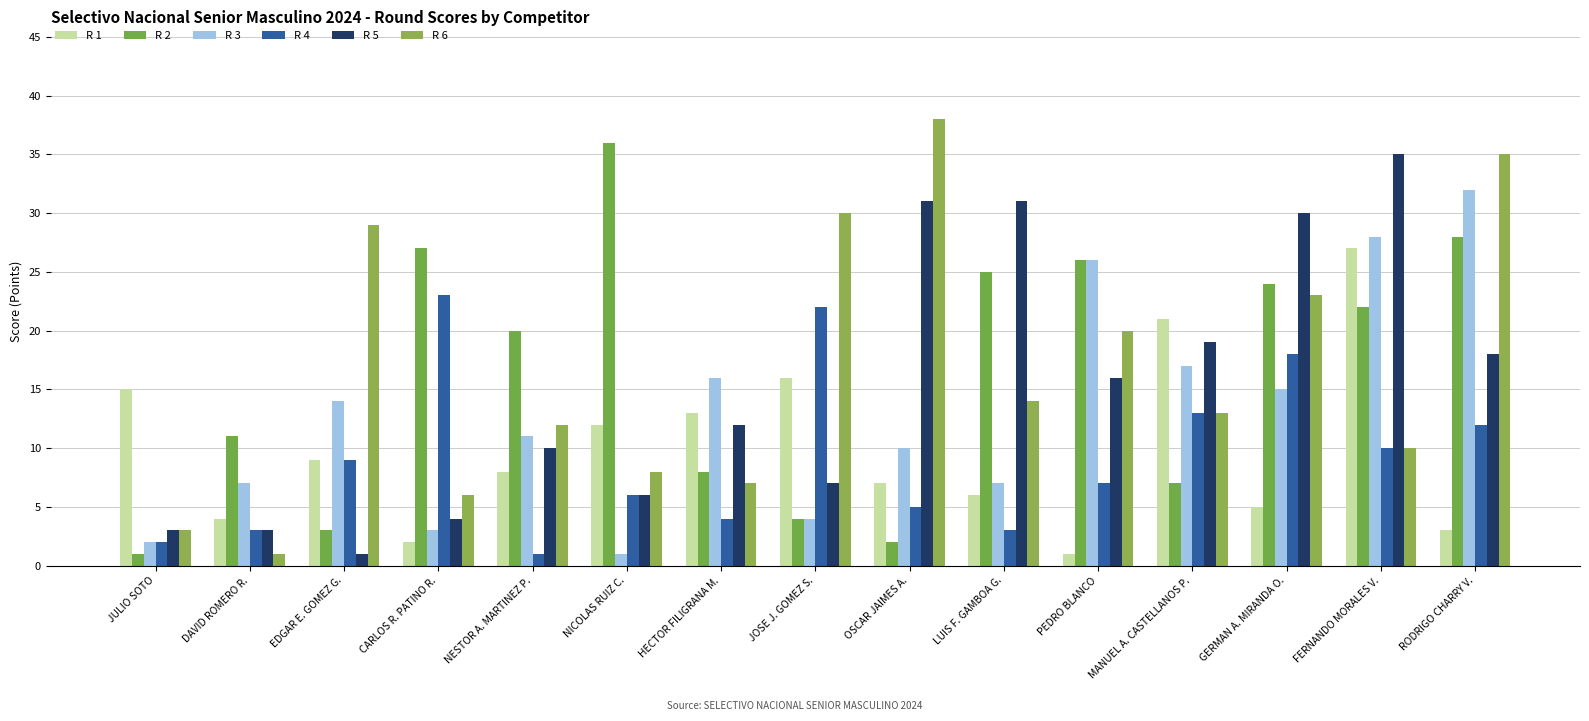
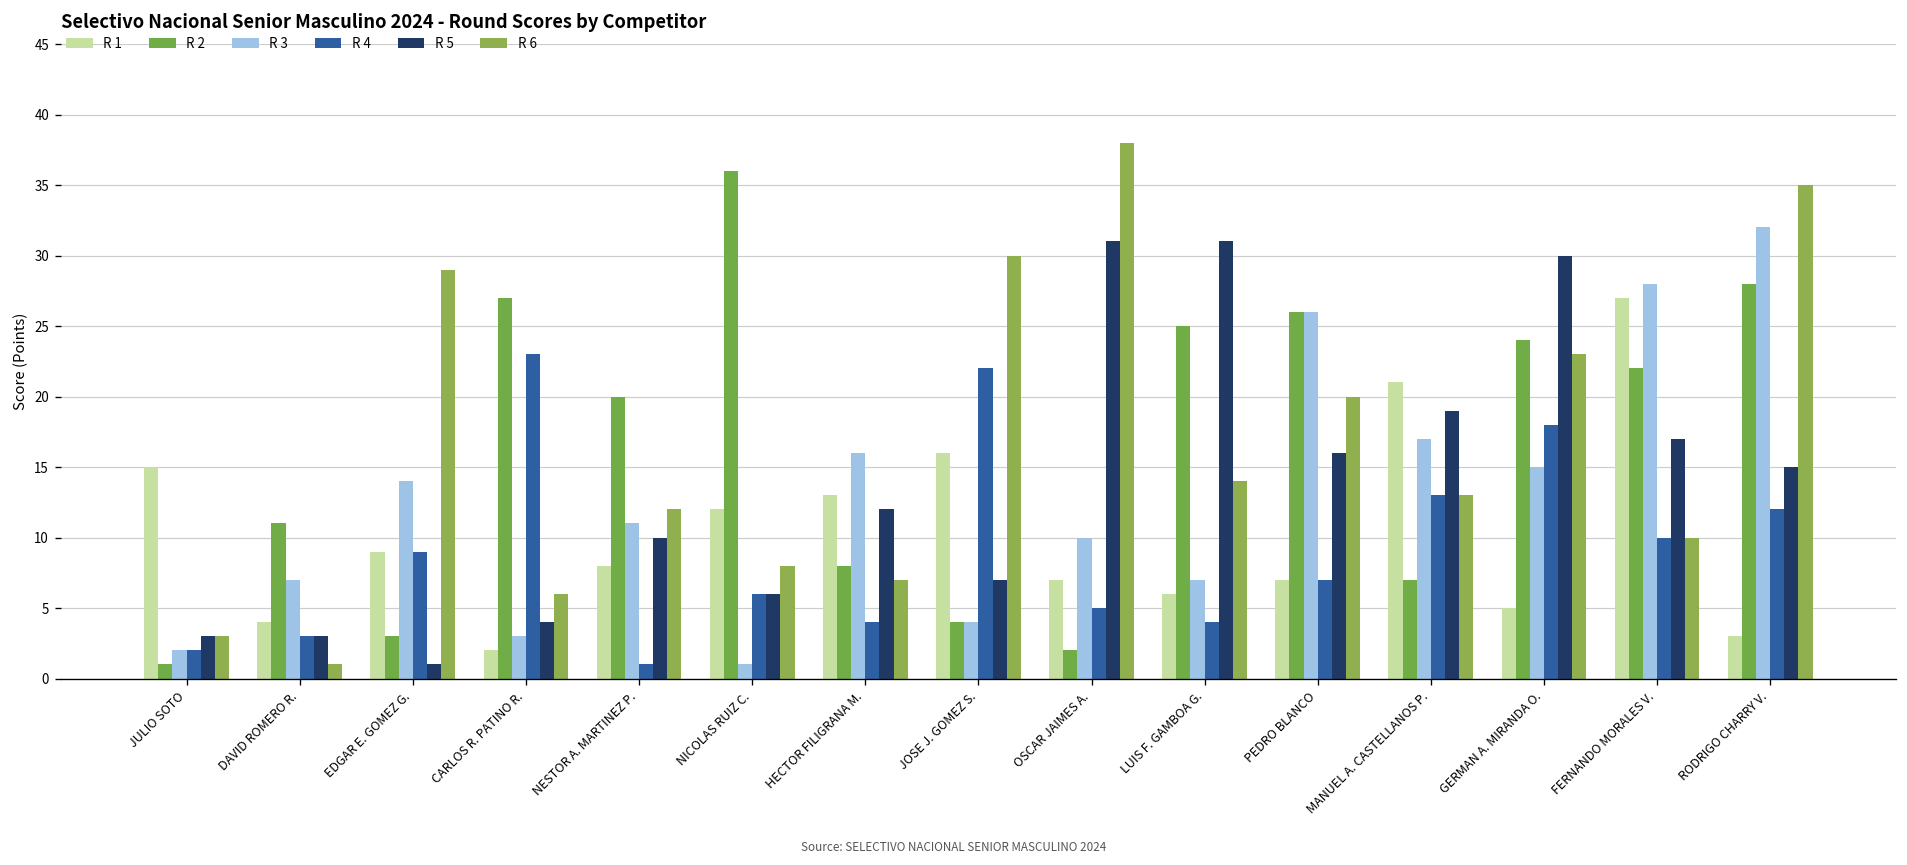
R 4, LUIS F. GAMBOA G.: 3 -> 4
R 1, PEDRO BLANCO: 1 -> 7
R 5, FERNANDO MORALES V.: 35 -> 17
R 5, RODRIGO CHARRY V.: 18 -> 15
